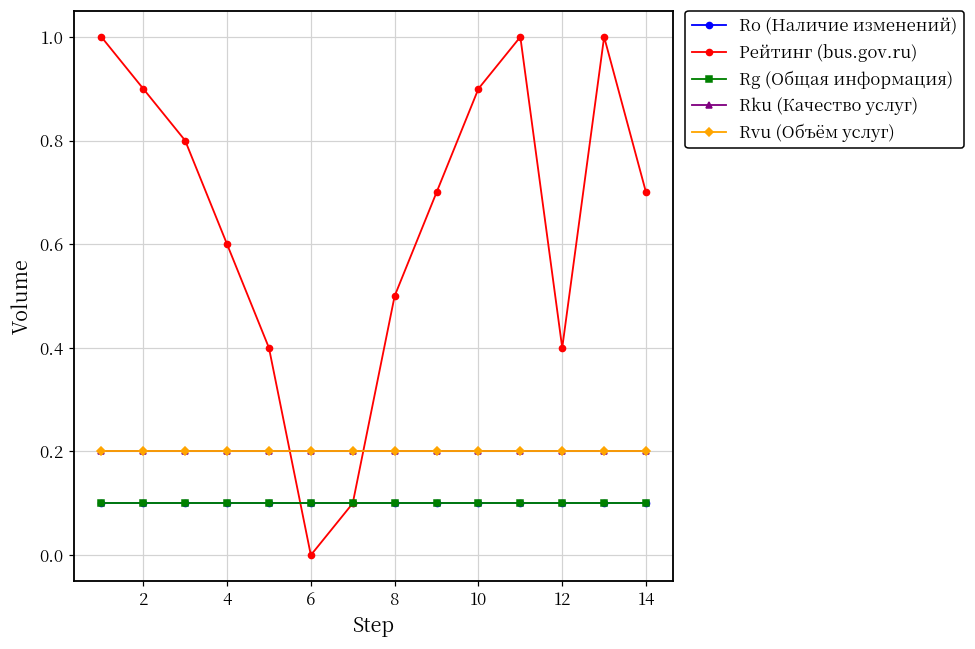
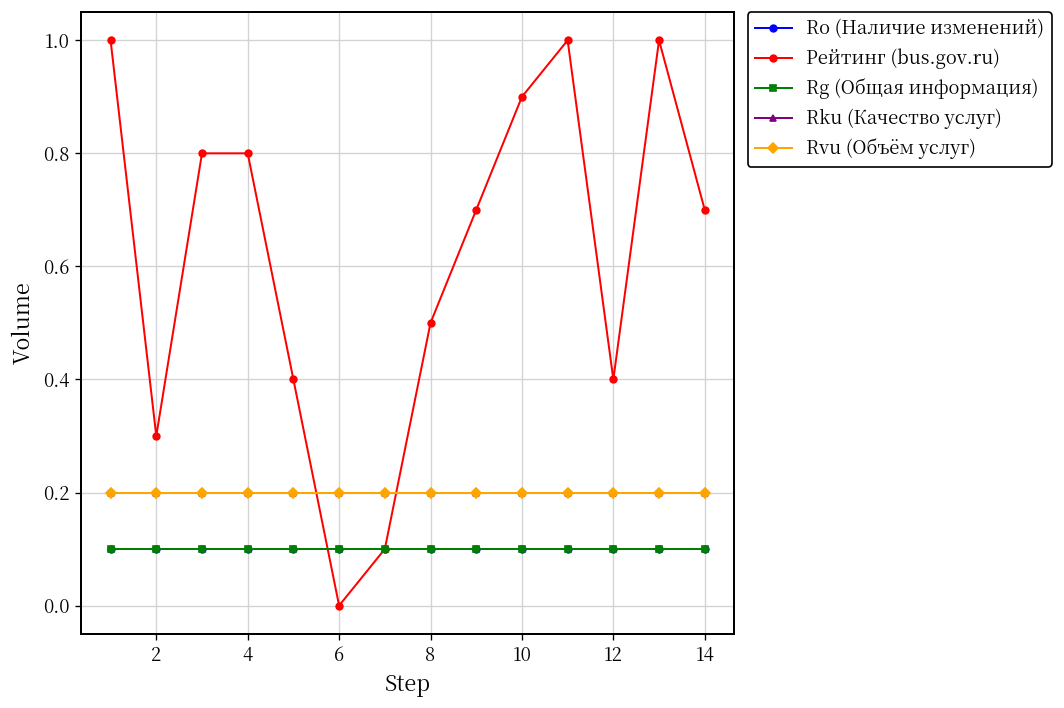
Рейтинг (bus.gov.ru), 2: 0.9 -> 0.3
Рейтинг (bus.gov.ru), 4: 0.6 -> 0.8
